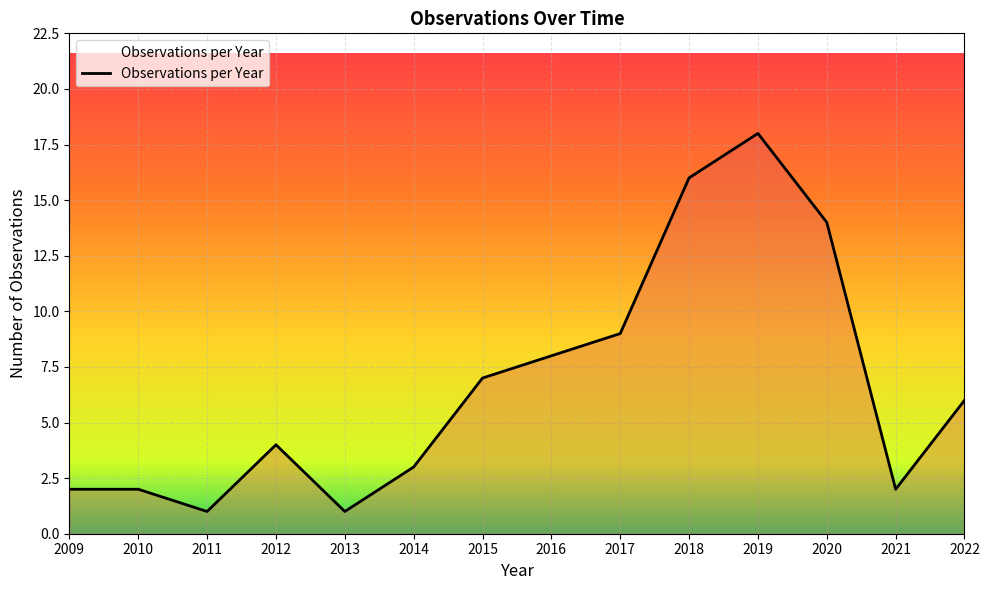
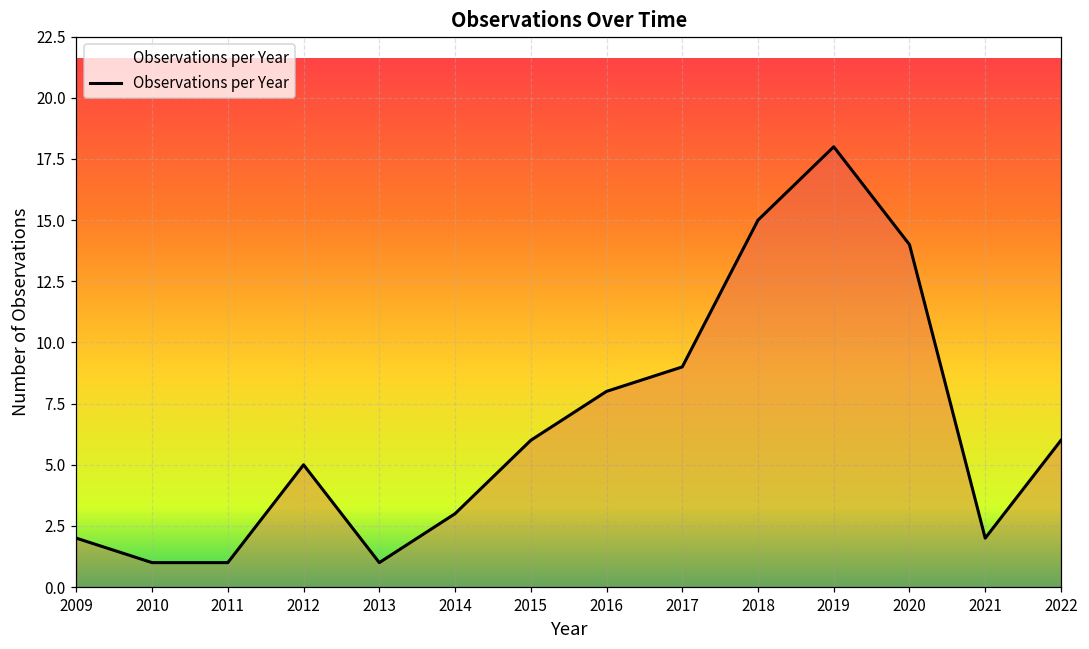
2010: 2 -> 1
2012: 4 -> 5
2015: 7 -> 6
2018: 16 -> 15
